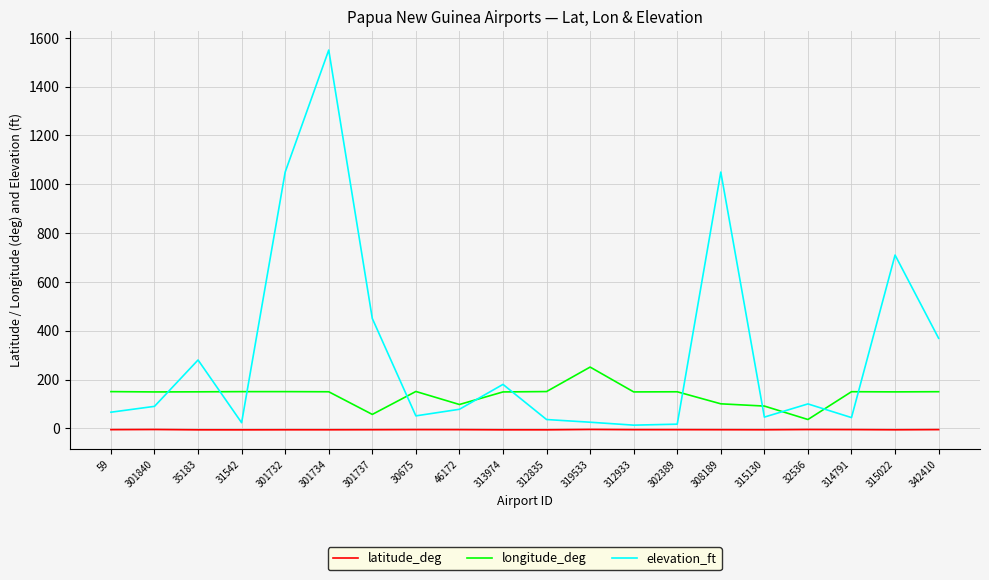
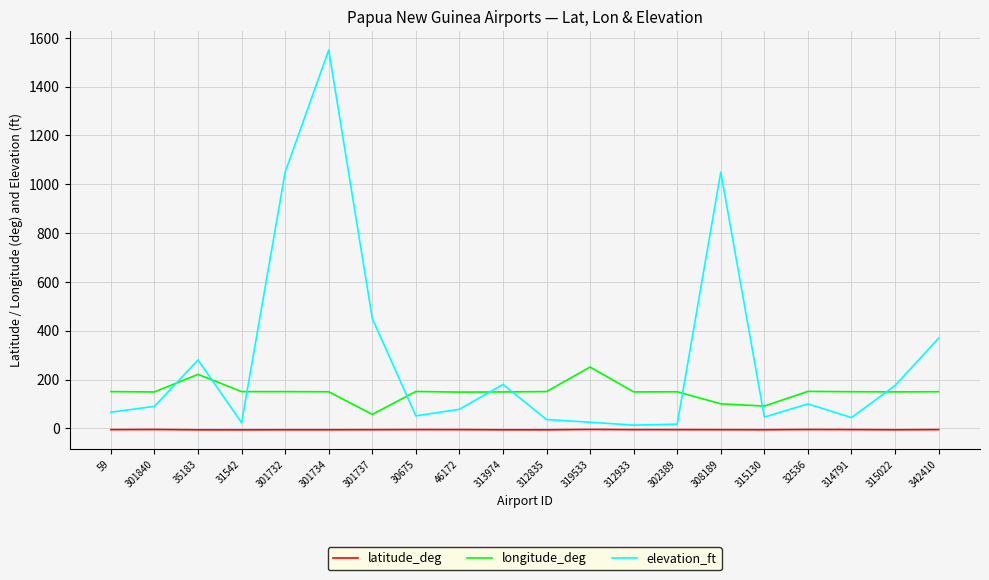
longitude_deg, 35183: 150 -> 220
longitude_deg, 46172: 100 -> 150
longitude_deg, 32536: 40 -> 150
elevation_ft, 315022: 710 -> 180
